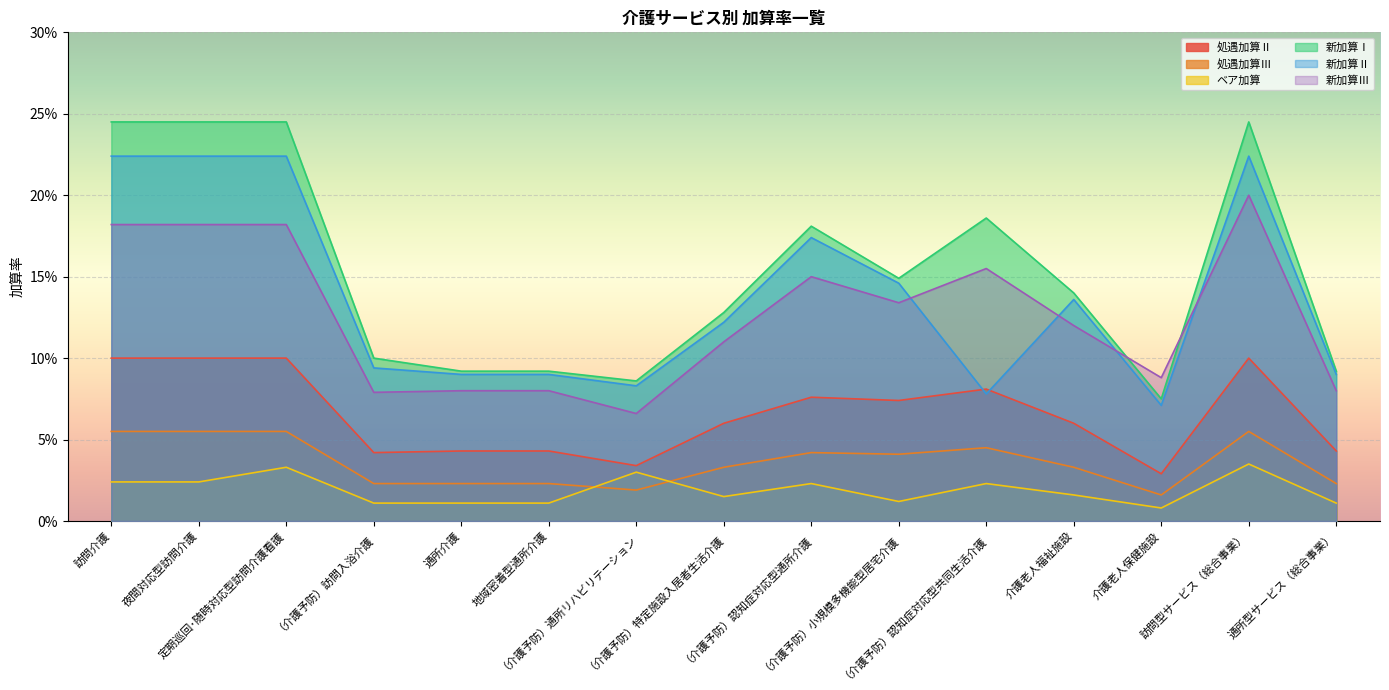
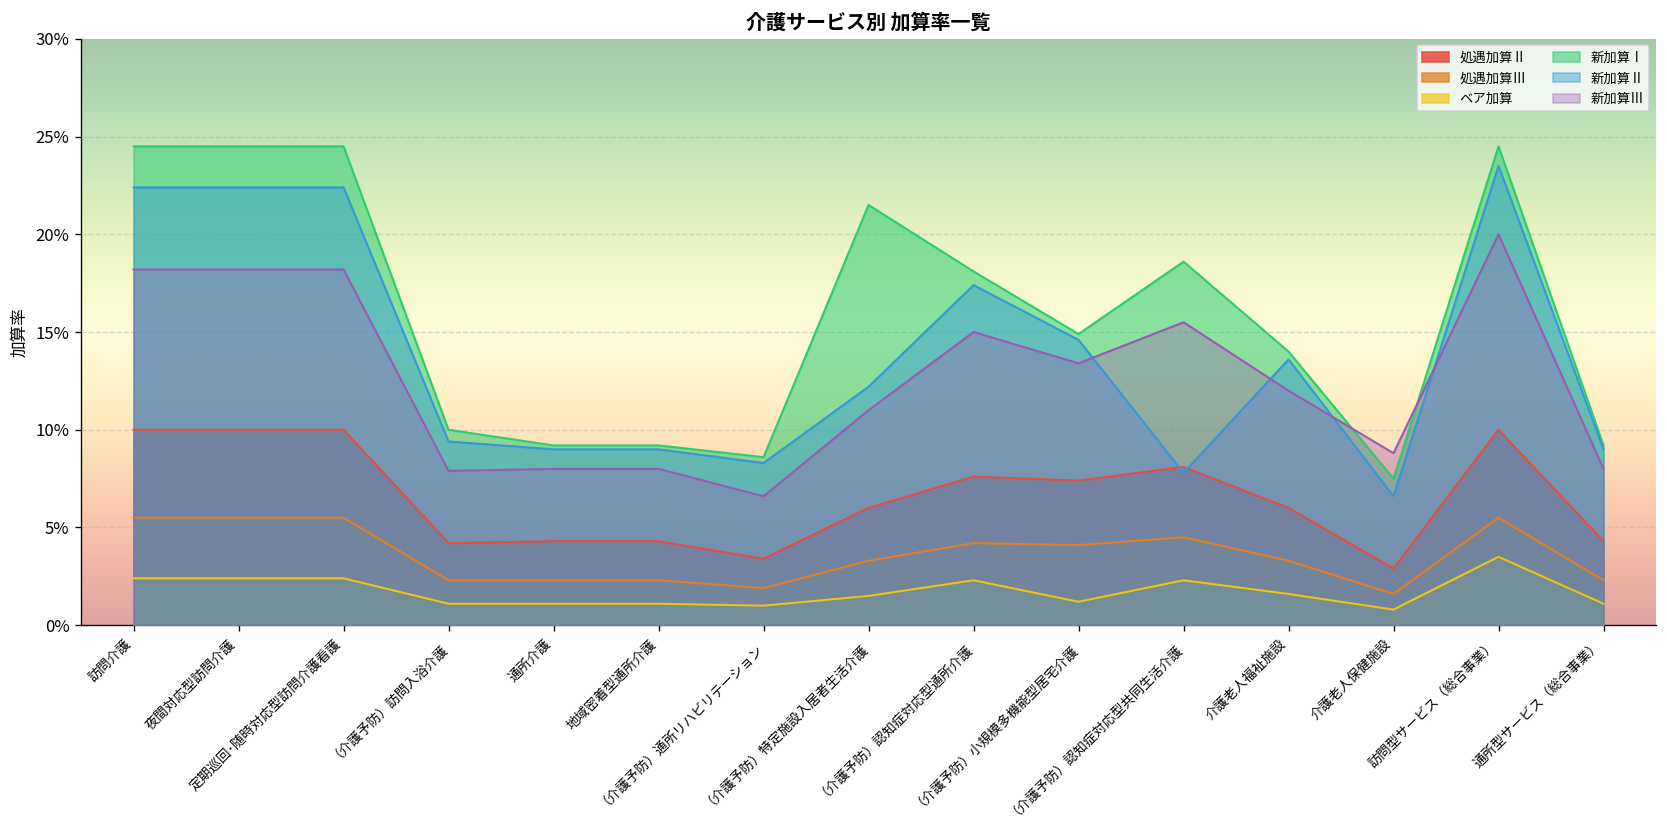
ベア加算, 定期巡回･随時対応型訪問介護看護: 3.3% -> 2.4%
ベア加算, （介護予防）通所リハビリテーション: 3.0% -> 1.0%
新加算Ⅰ, （介護予防）特定施設入居者生活介護: 12.8% -> 21.5%
新加算Ⅱ, 介護老人保健施設: 7.1% -> 6.6%
新加算Ⅱ, 訪問型サービス（総合事業）: 22.4% -> 23.5%
